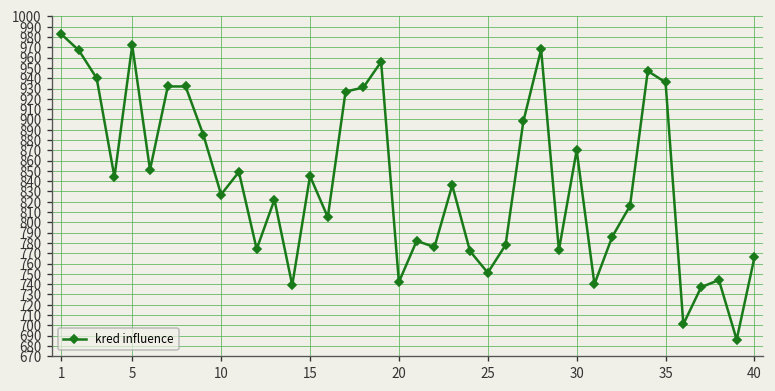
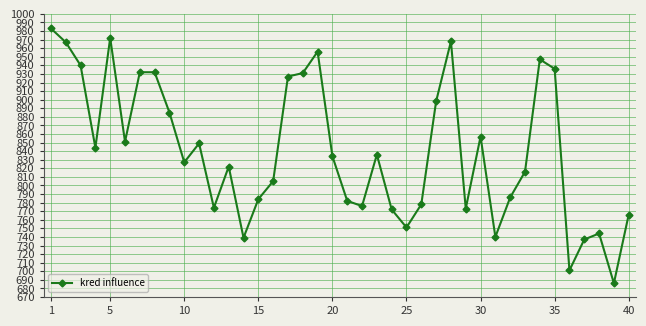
15: 850 -> 780
20: 740 -> 830
30: 870 -> 860
